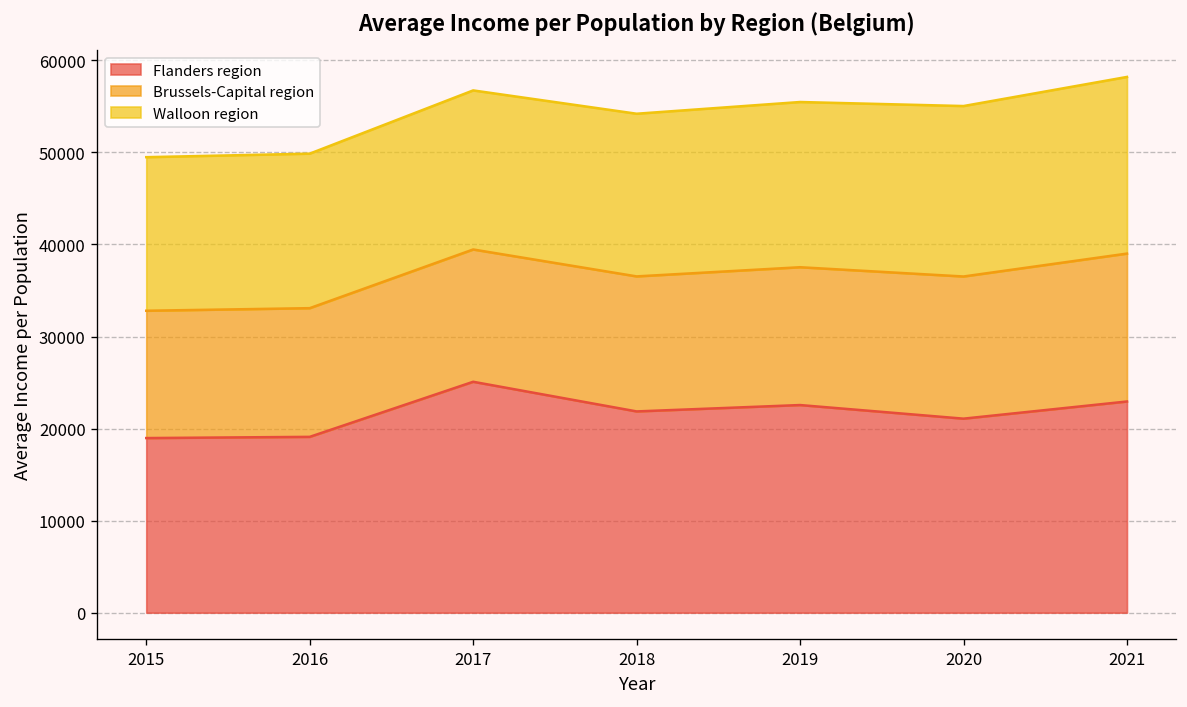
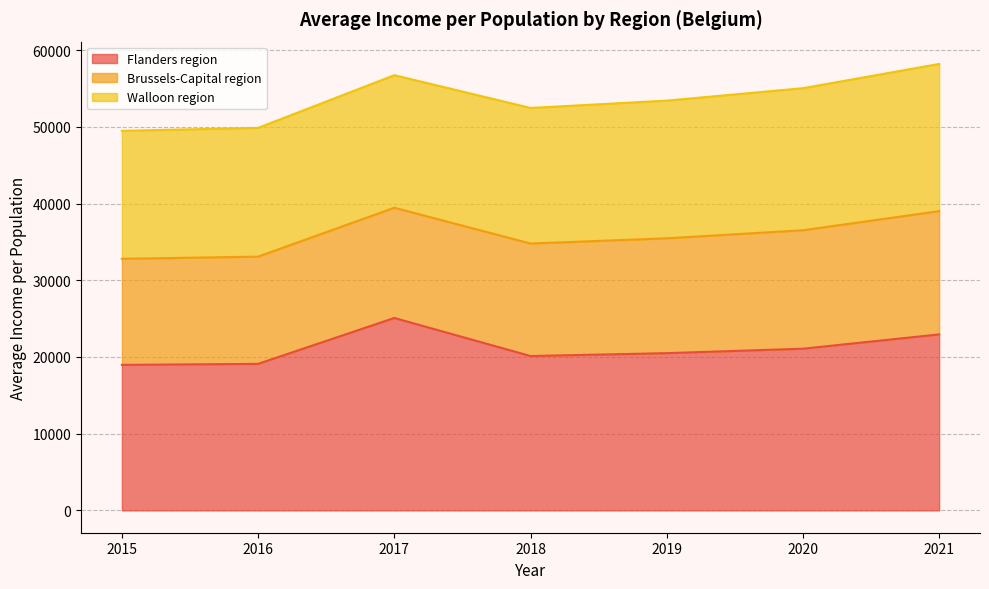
Flanders region, 2018: 22000 -> 20000
Flanders region, 2019: 23000 -> 21000
